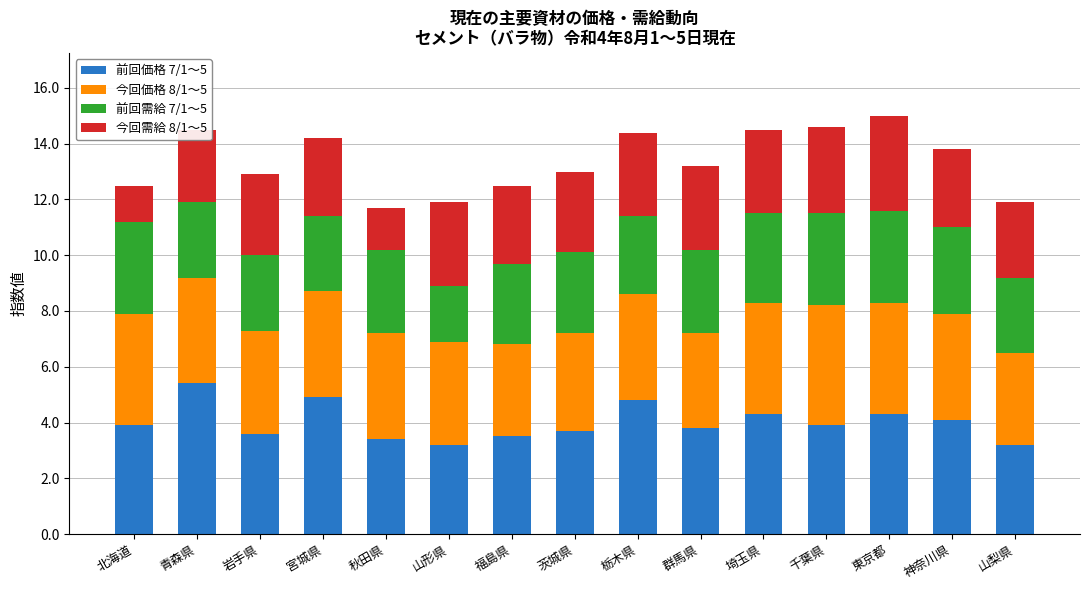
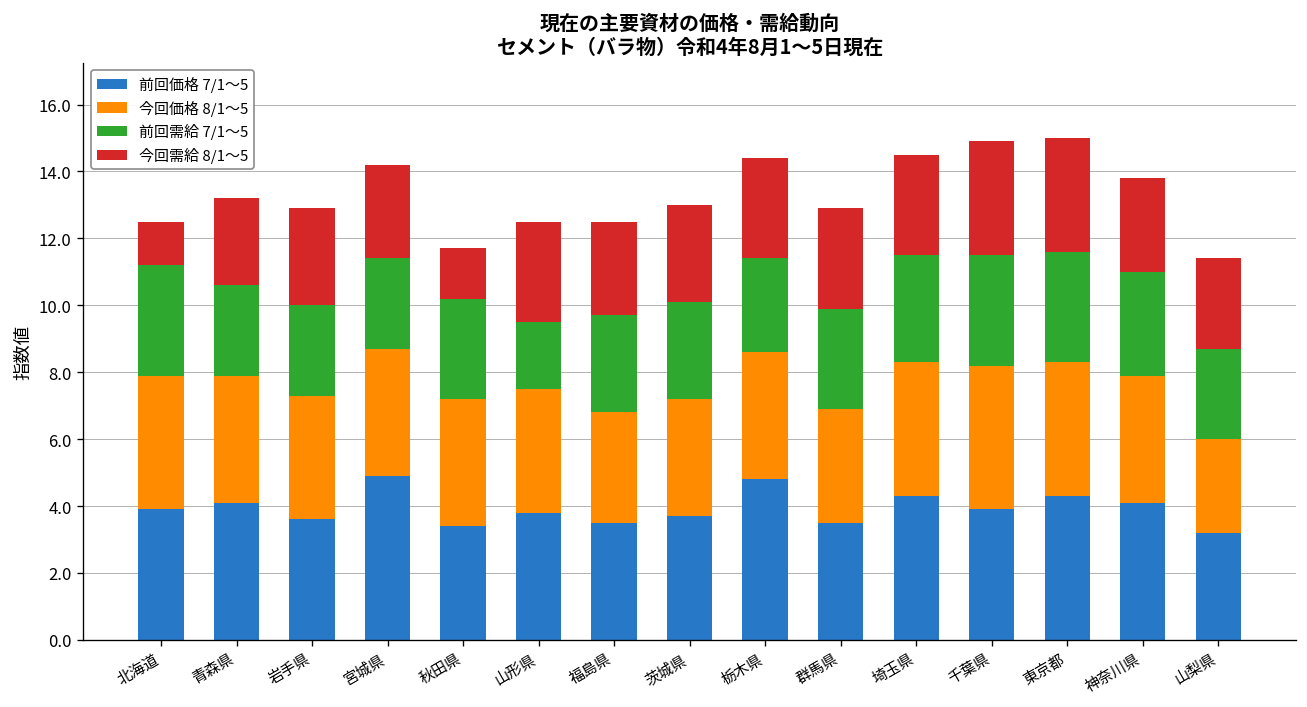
前回価格 7/1～5, 青森県: 5.4 -> 4.1
前回価格 7/1～5, 山形県: 3.2 -> 3.8
前回価格 7/1～5, 群馬県: 3.8 -> 3.5
今回需給 8/1～5, 千葉県: 3.1 -> 3.4
今回価格 8/1～5, 山梨県: 3.3 -> 2.8
